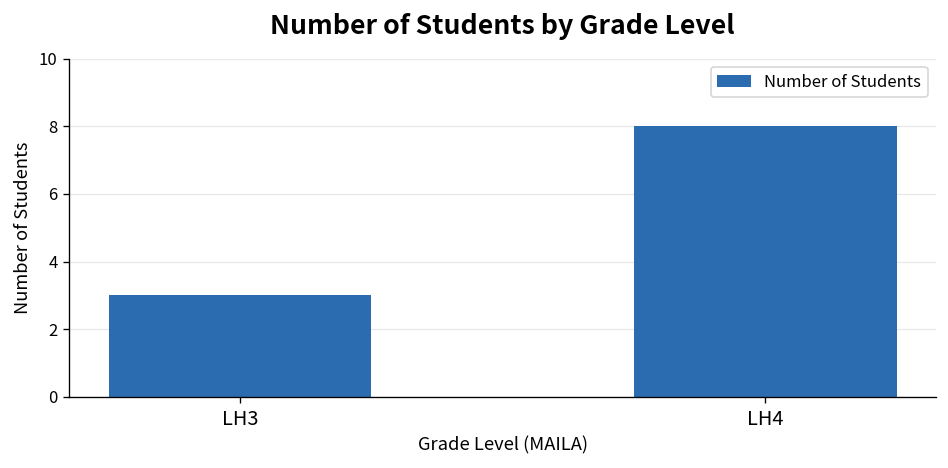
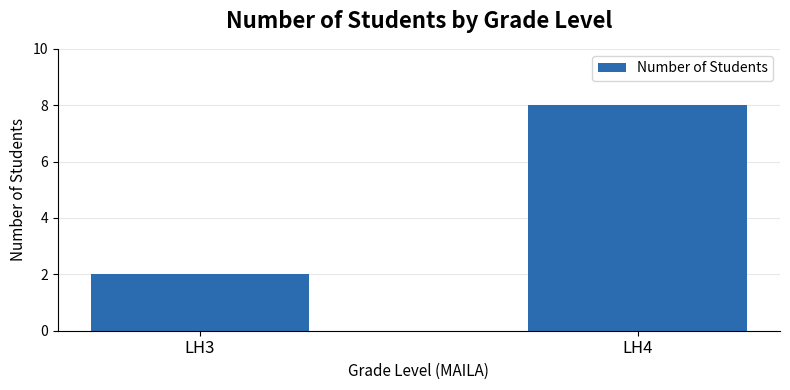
LH3: 3 -> 2
